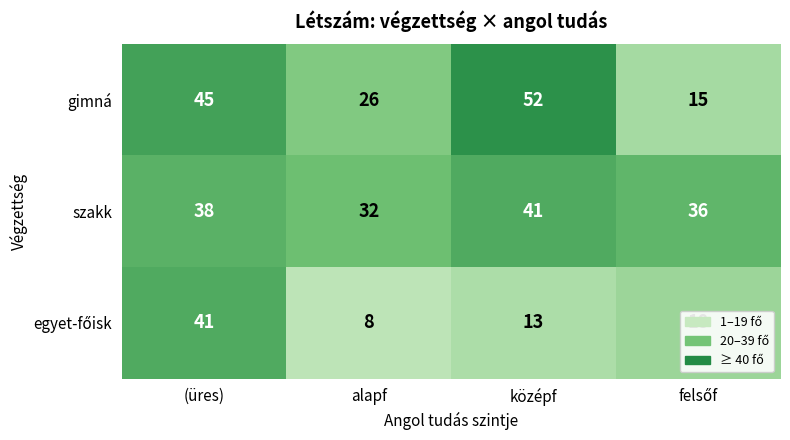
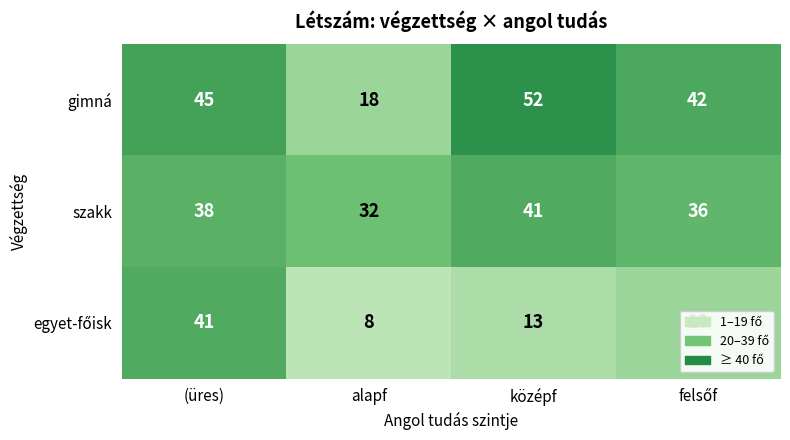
gimná, alapf: 26 -> 18
gimná, felsőf: 15 -> 42
